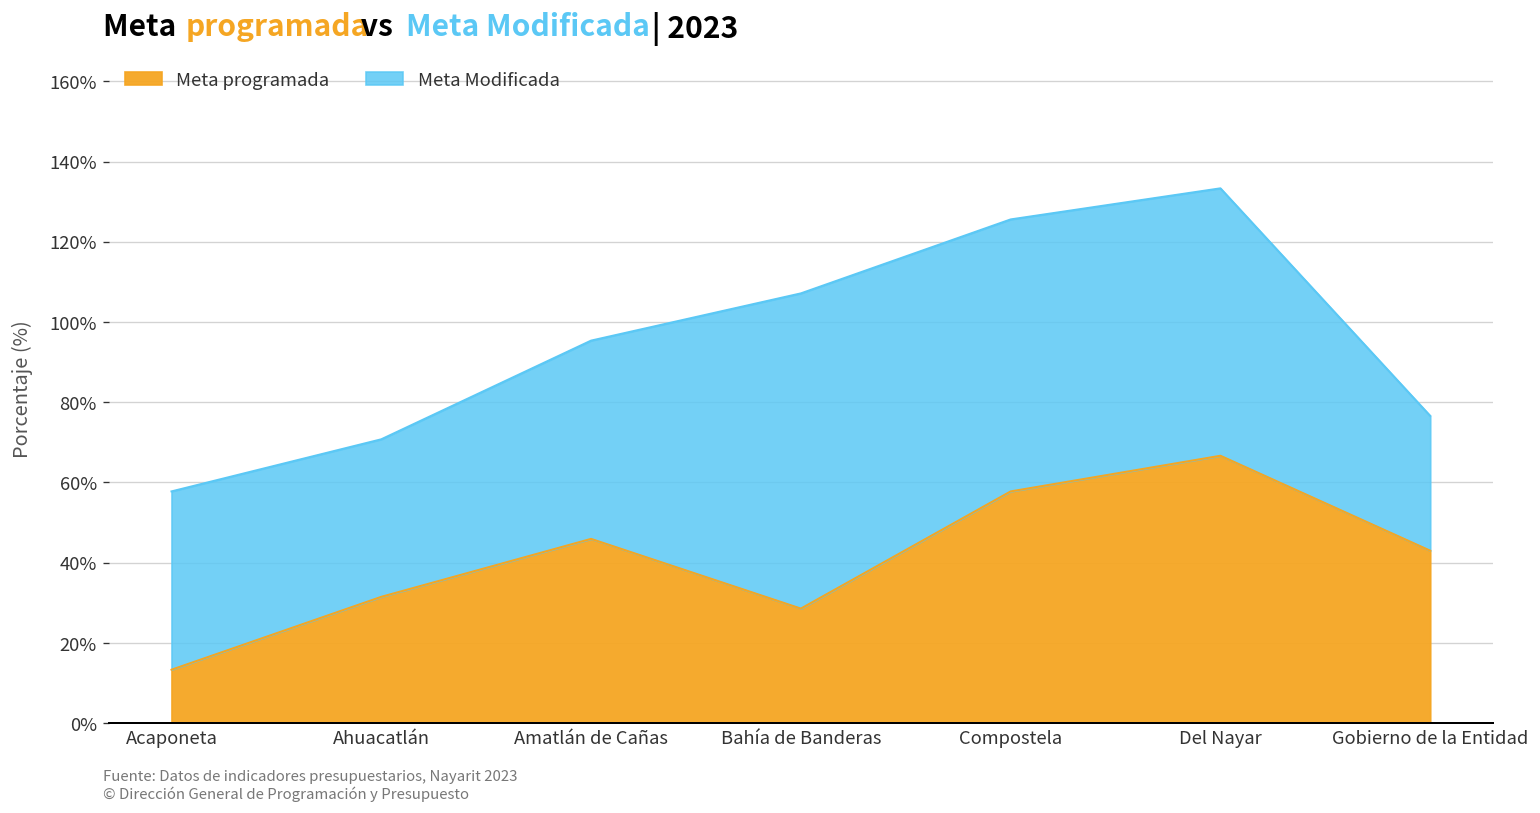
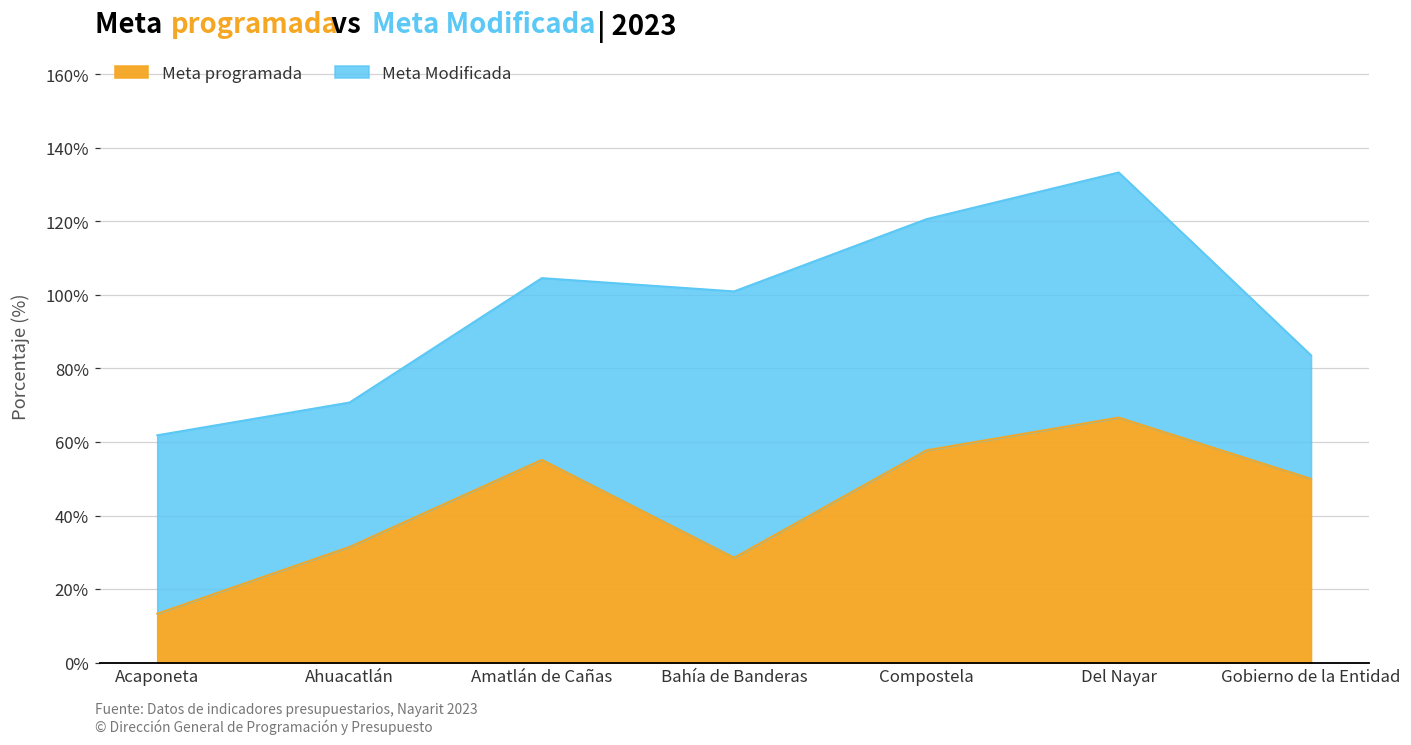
Meta Modificada, Acaponeta: 44% -> 49%
Meta programada, Amatlán de Cañas: 46% -> 55%
Meta Modificada, Bahía de Banderas: 79% -> 72%
Meta Modificada, Compostela: 68% -> 63%
Meta programada, Gobierno de la Entidad: 43% -> 50%
